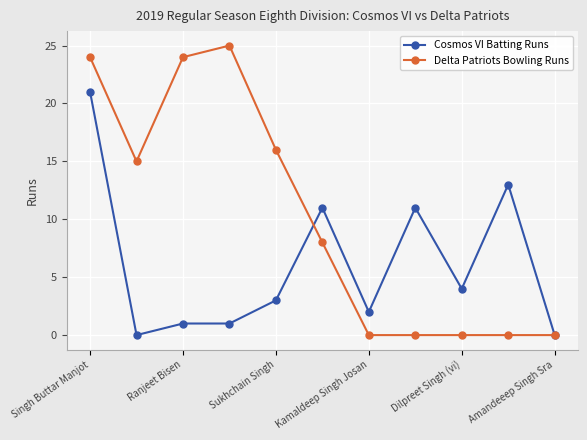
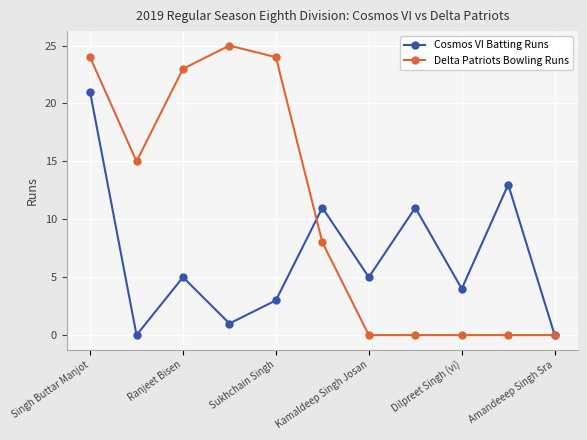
Cosmos VI Batting Runs, Ranjeet Bisen: 1 -> 5
Delta Patriots Bowling Runs, Ranjeet Bisen: 24 -> 23
Delta Patriots Bowling Runs, Sukhchain Singh: 16 -> 24
Cosmos VI Batting Runs, Kamaldeep Singh Josan: 2 -> 5
